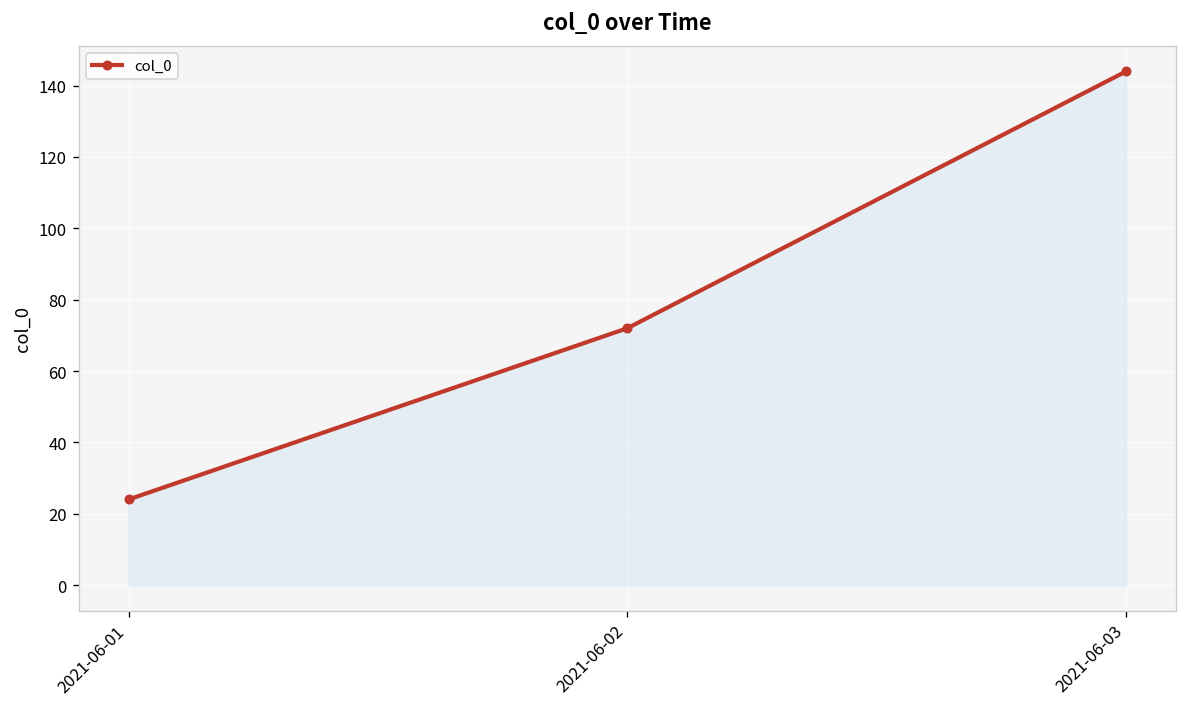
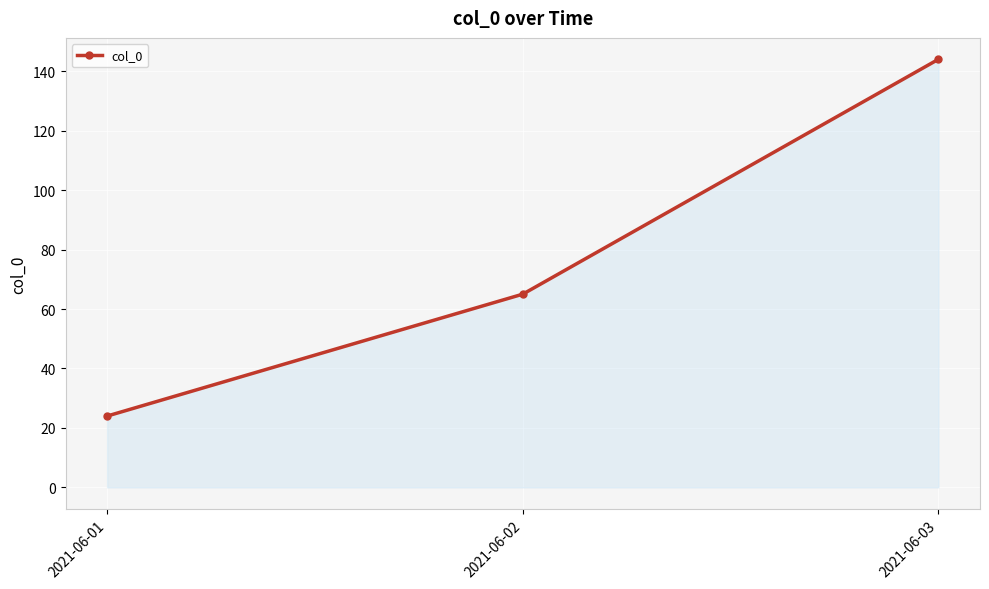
2021-06-02: 72 -> 65
